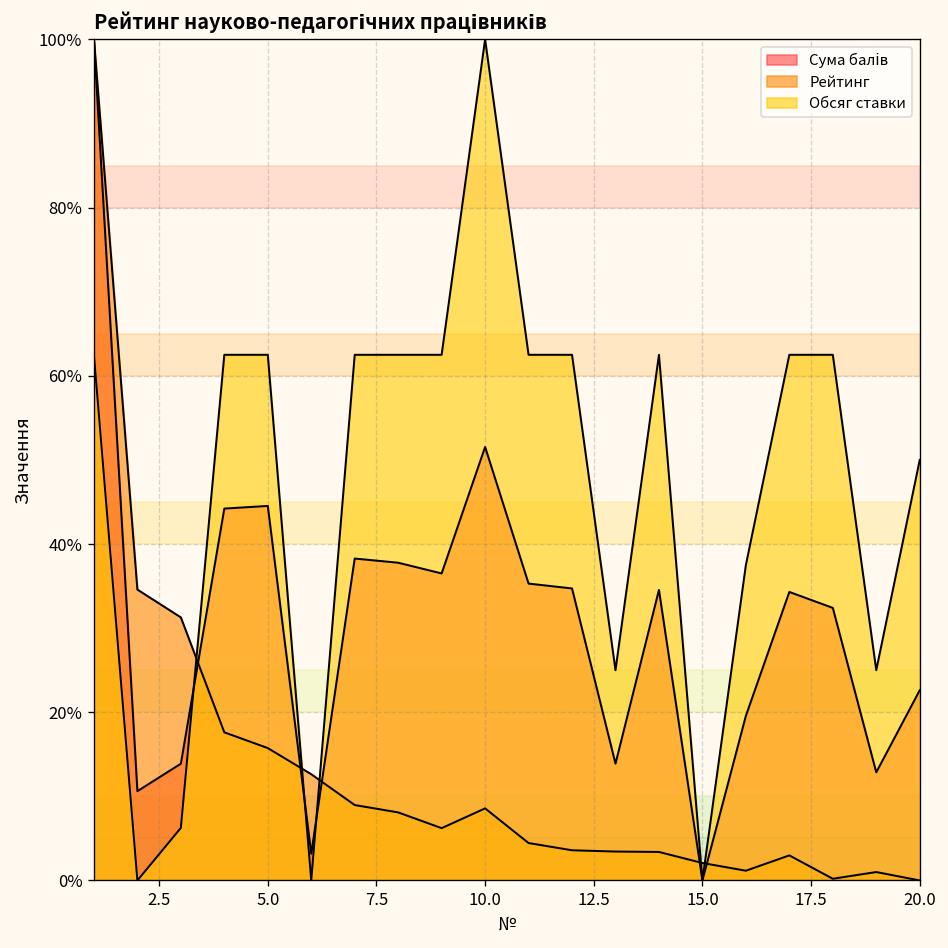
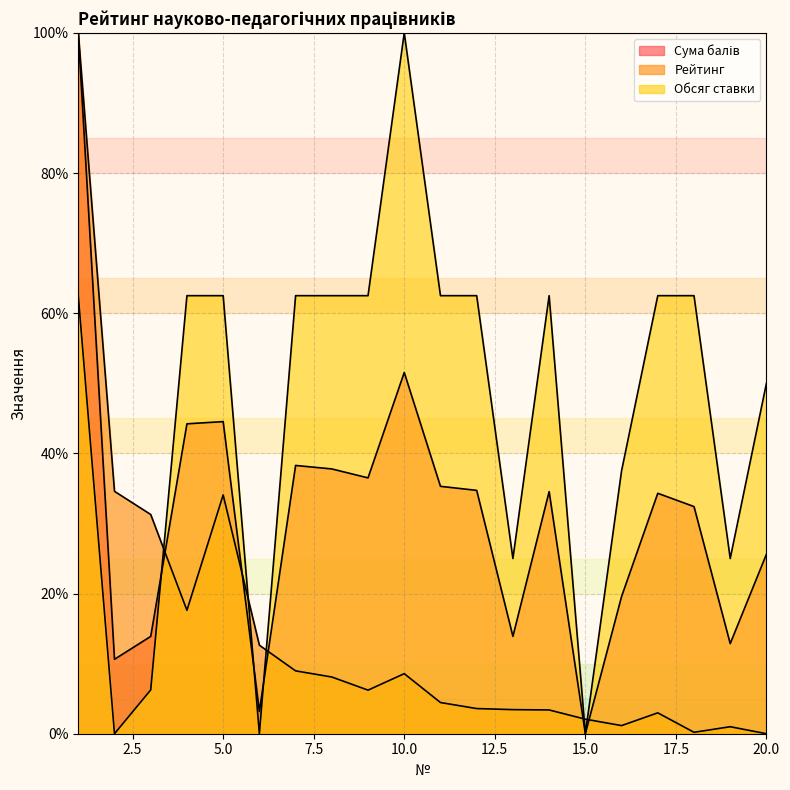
Рейтинг, 5.0: 16% -> 34%
Сума балів, 20.0: 23% -> 26%
